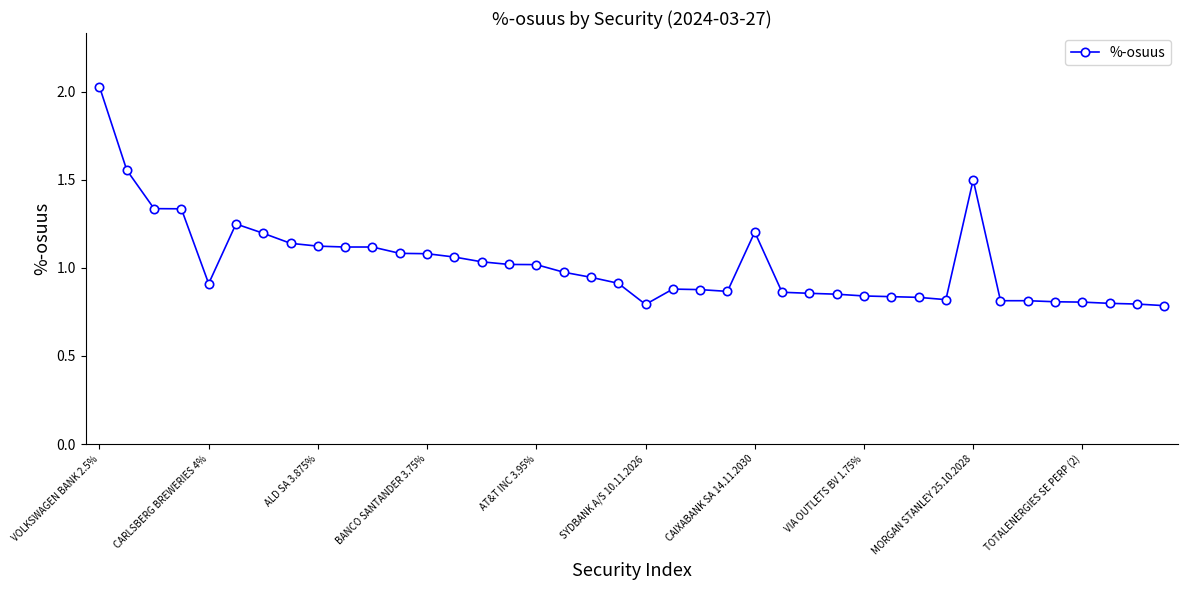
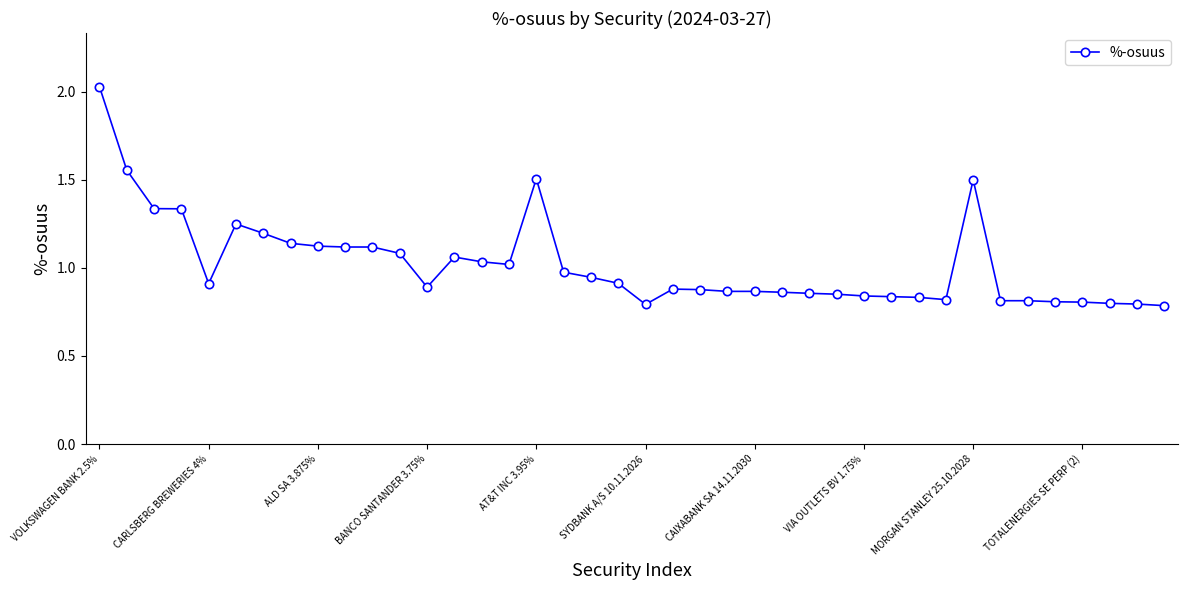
BANCO SANTANDER 3.75%: 1.08 -> 0.89
AT&T INC 3.95%: 1.02 -> 1.51
CAIXABANK SA 14.11.2030: 1.20 -> 0.87
